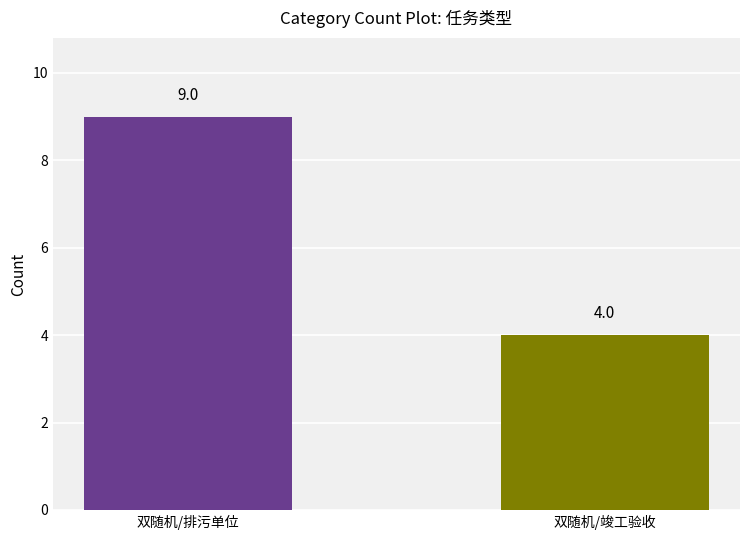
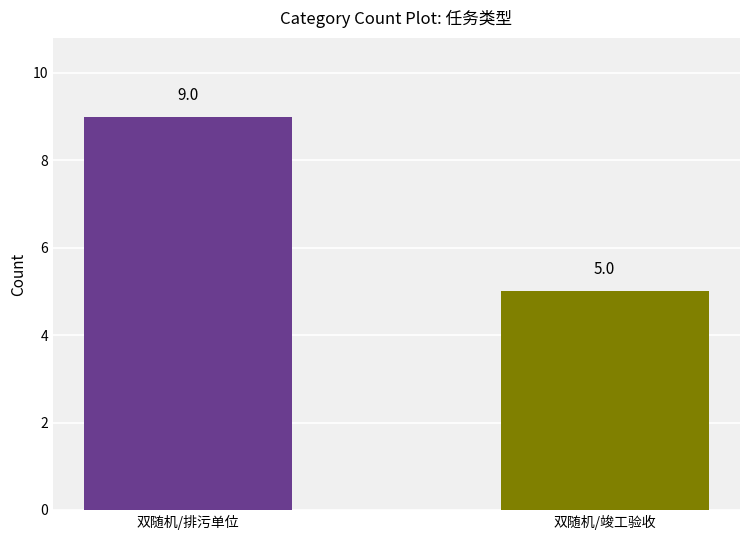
双随机/竣工验收: 4.0 -> 5.0
